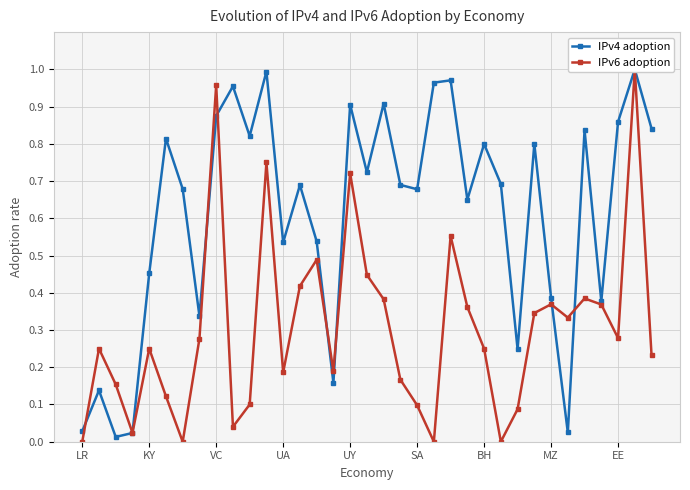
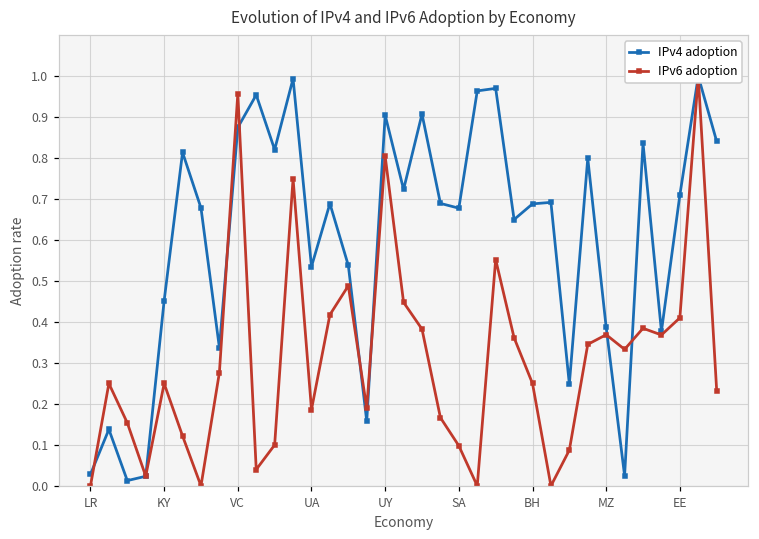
IPv6 adoption, UY: 0.72 -> 0.81
IPv4 adoption, BH: 0.80 -> 0.69
IPv4 adoption, EE: 0.86 -> 0.71
IPv6 adoption, EE: 0.28 -> 0.41
